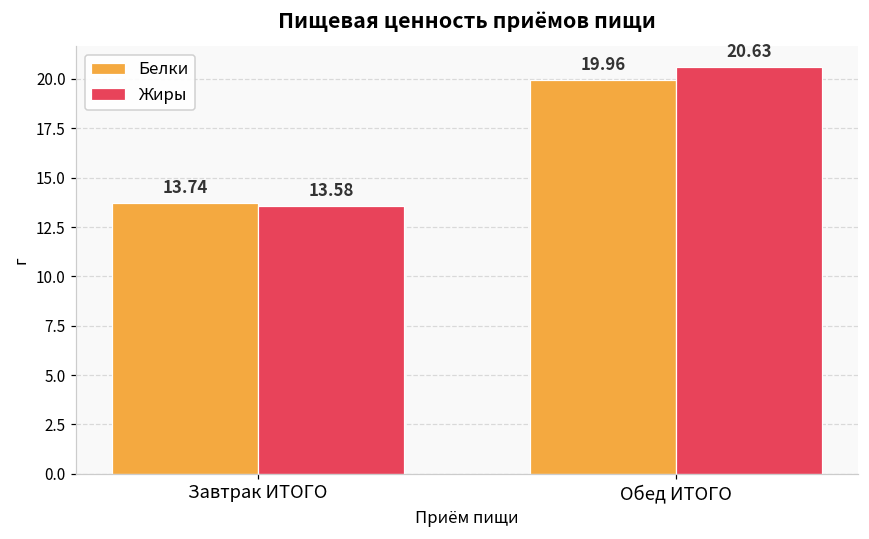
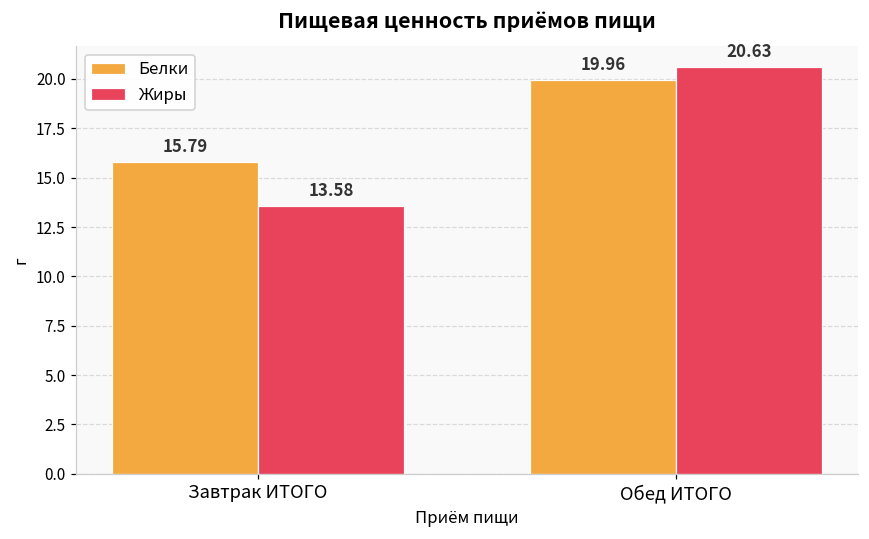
Белки, Завтрак ИТОГО: 13.74 -> 15.79
